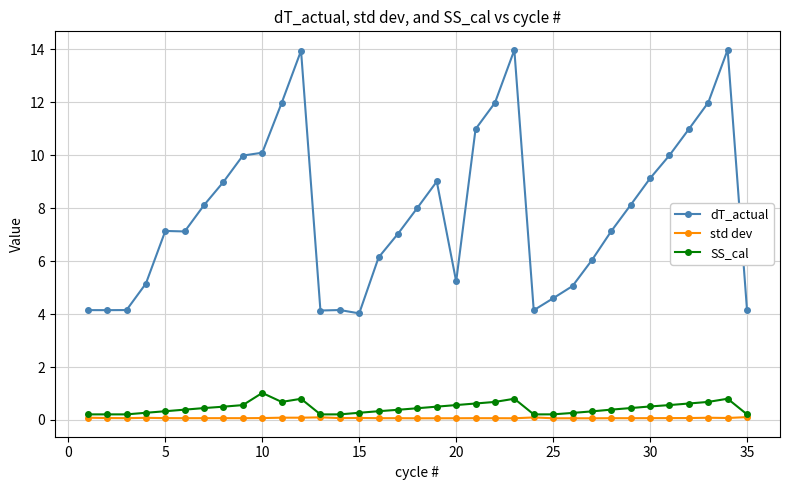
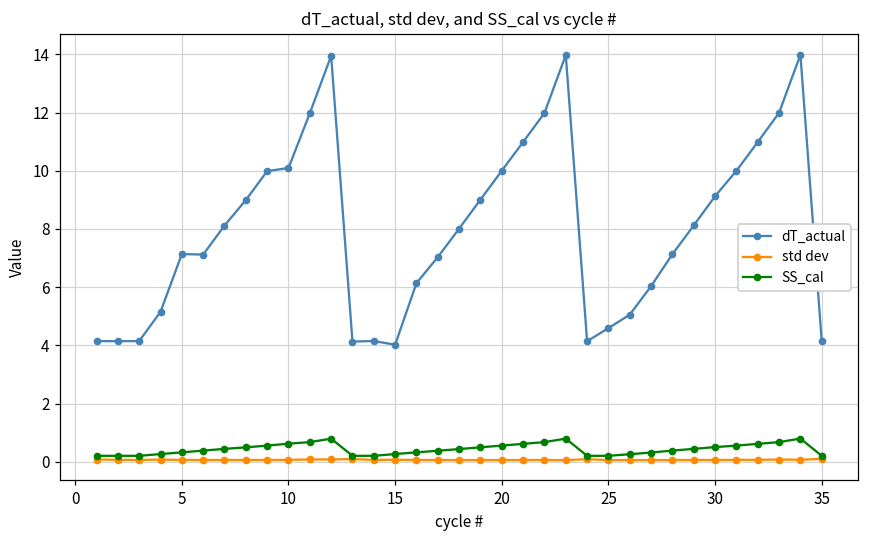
SS_cal, 10: 1.0 -> 0.6
dT_actual, 20: 5.2 -> 10.0
